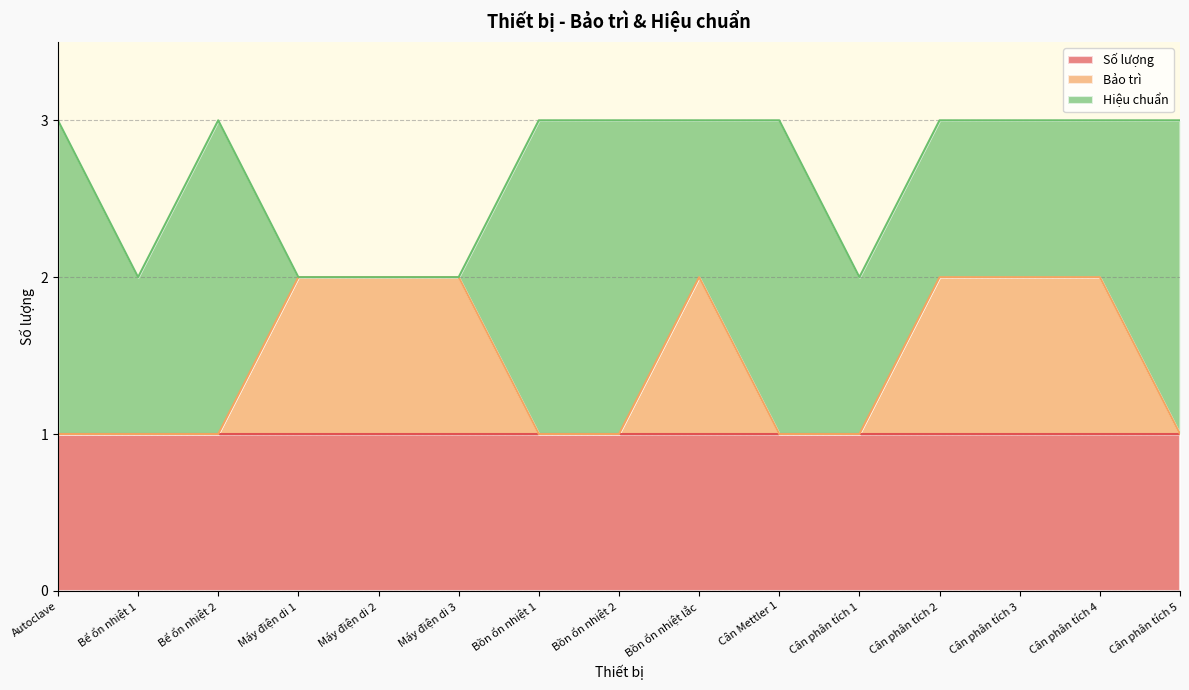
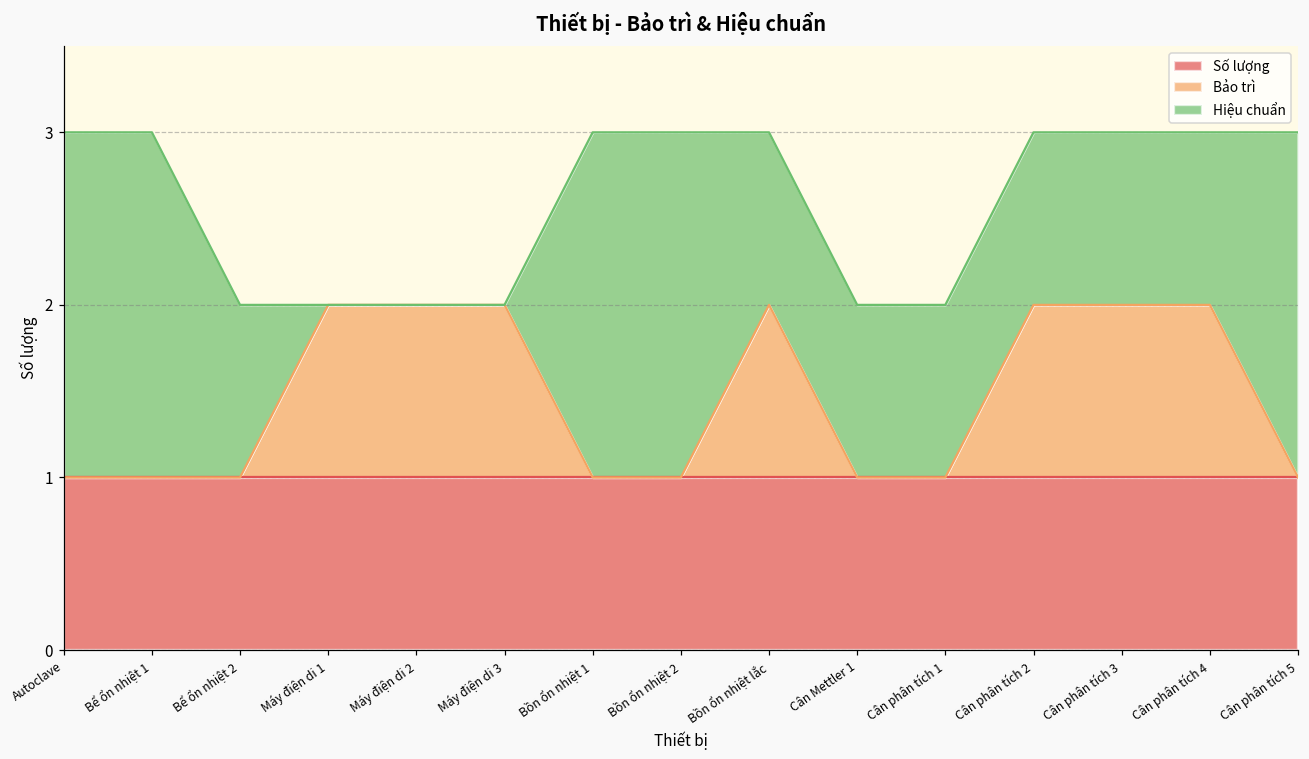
Hiệu chuẩn, Bể ổn nhiệt 1: 1 -> 2
Hiệu chuẩn, Bể ổn nhiệt 2: 2 -> 1
Hiệu chuẩn, Cân Mettler 1: 2 -> 1
